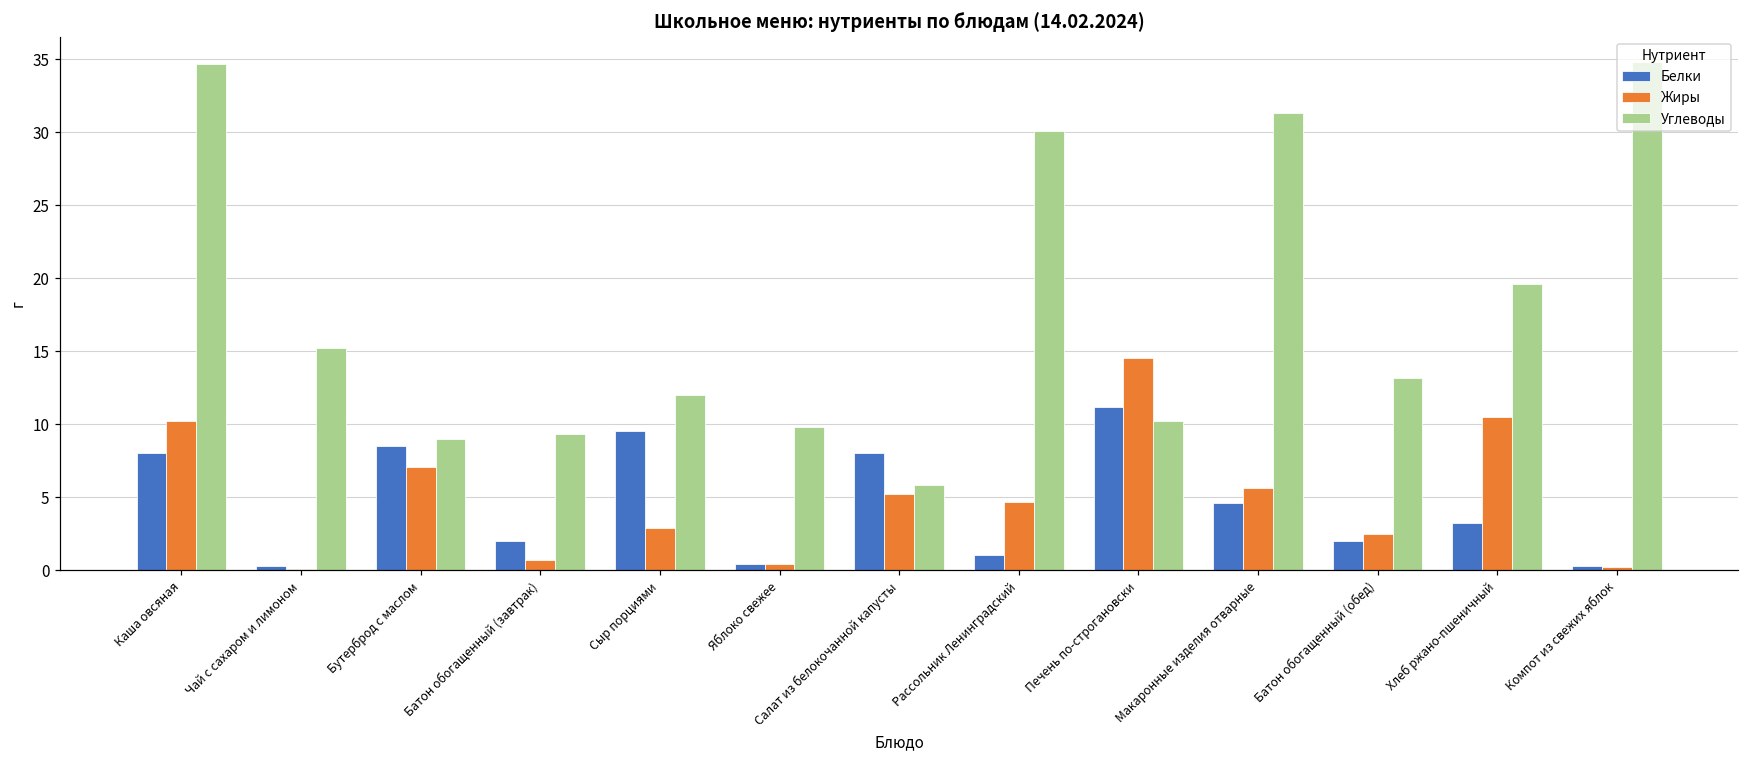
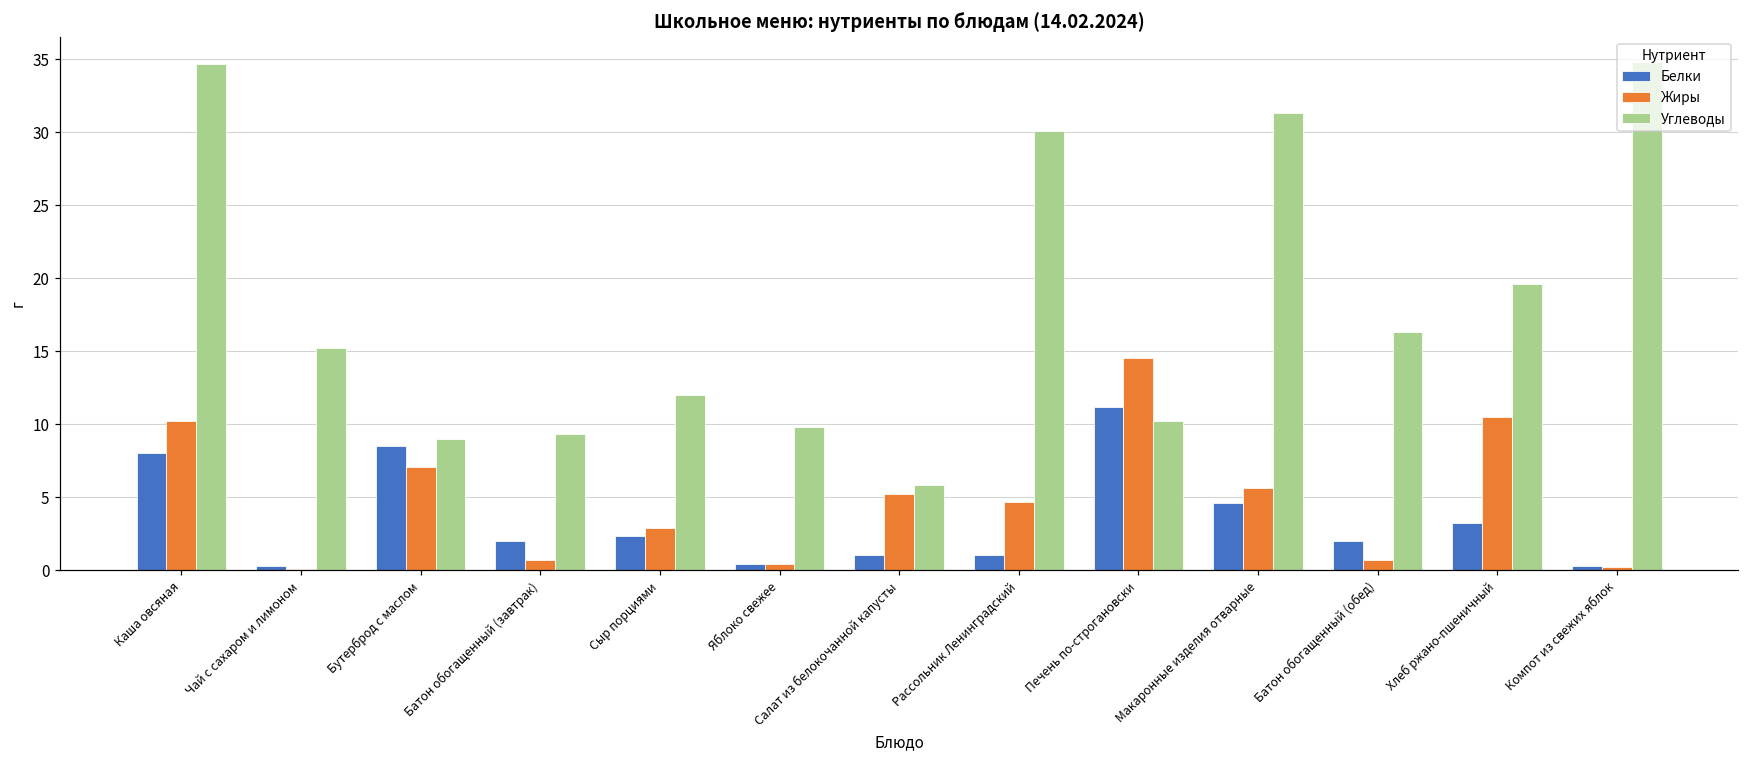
Белки, Сыр порциями: 9.5 -> 2.3
Белки, Салат из белокочанной капусты: 8 -> 1
Жиры, Батон обогащенный (обед): 2.5 -> 0.7
Углеводы, Батон обогащенный (обед): 13.2 -> 16.3
